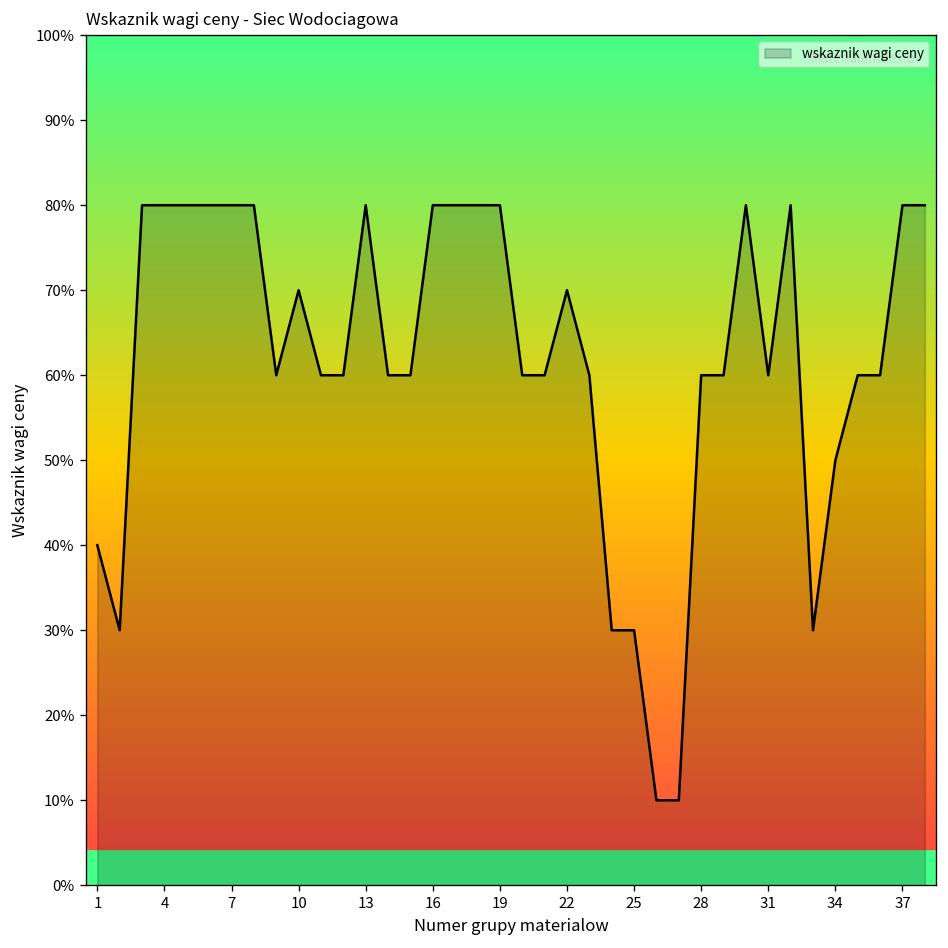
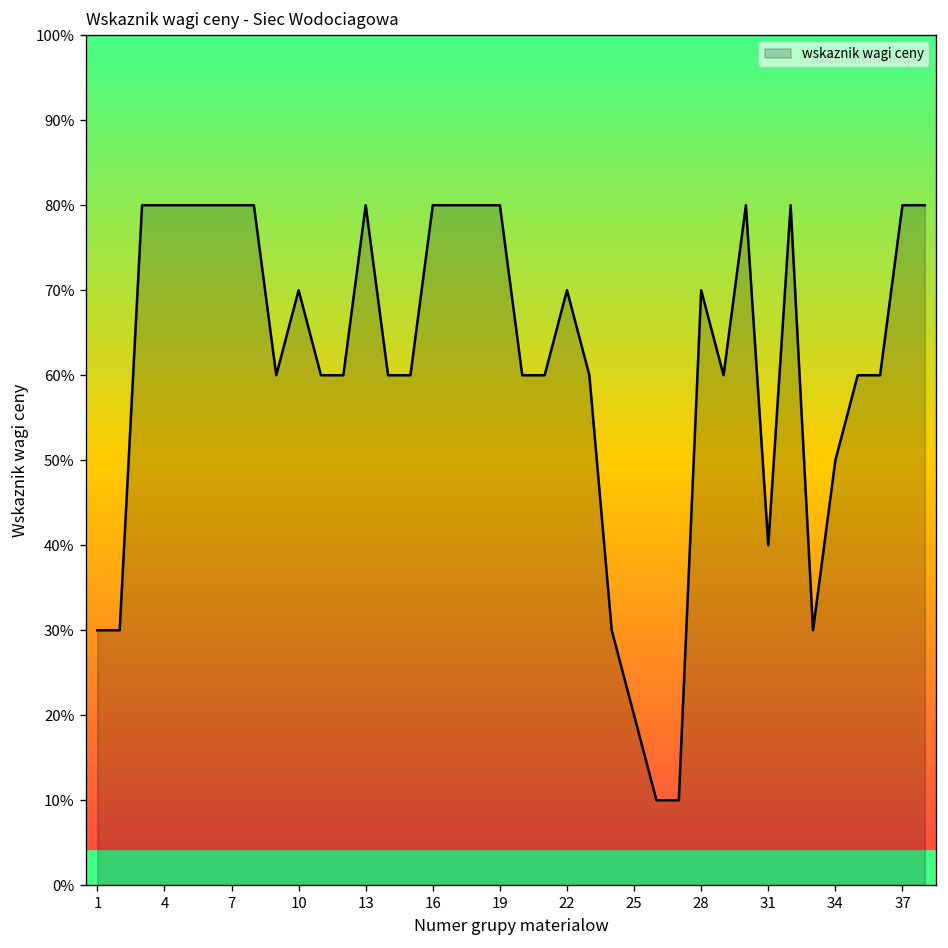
1: 40% -> 30%
25: 30% -> 20%
28: 60% -> 70%
31: 60% -> 40%
